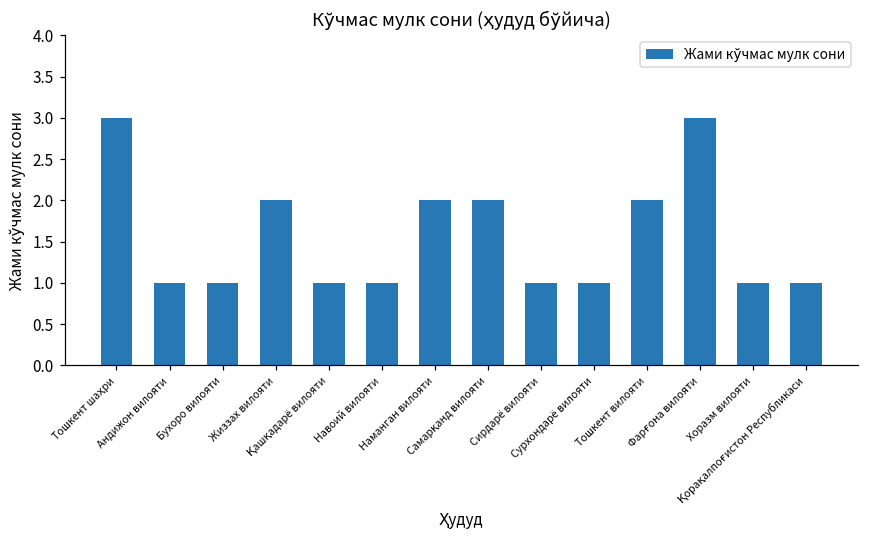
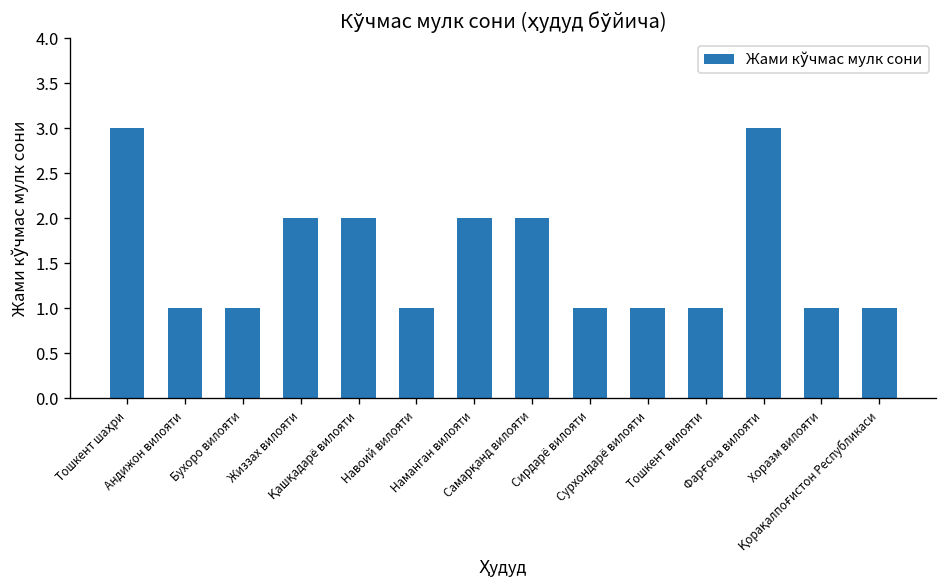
Қашқадарё вилояти: 1 -> 2
Тошкент вилояти: 2 -> 1
